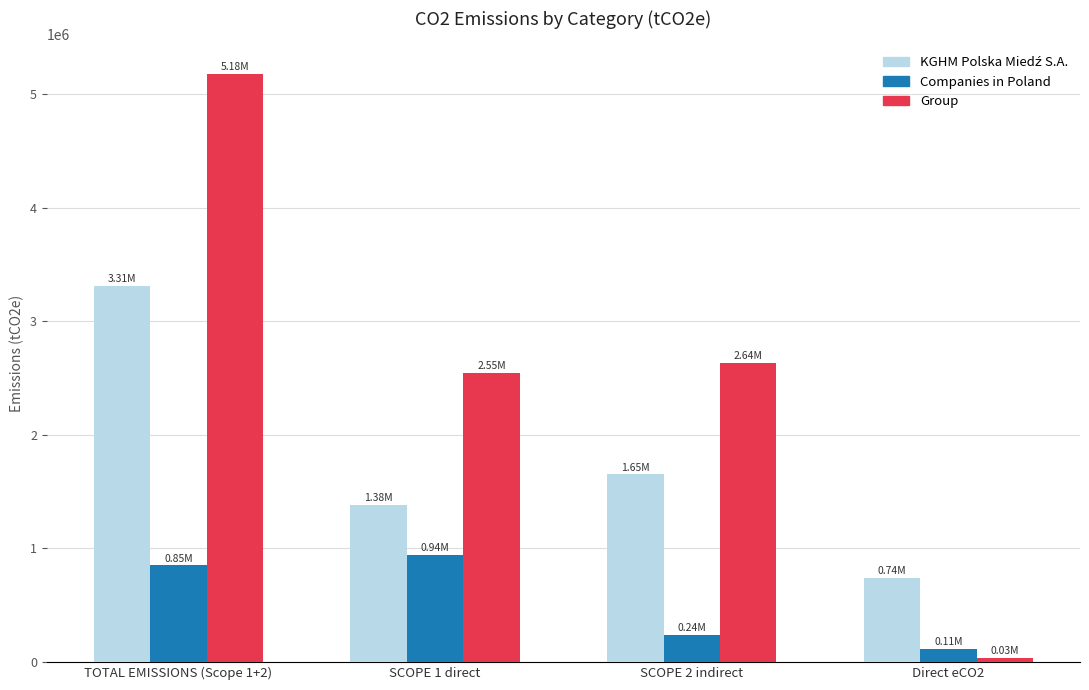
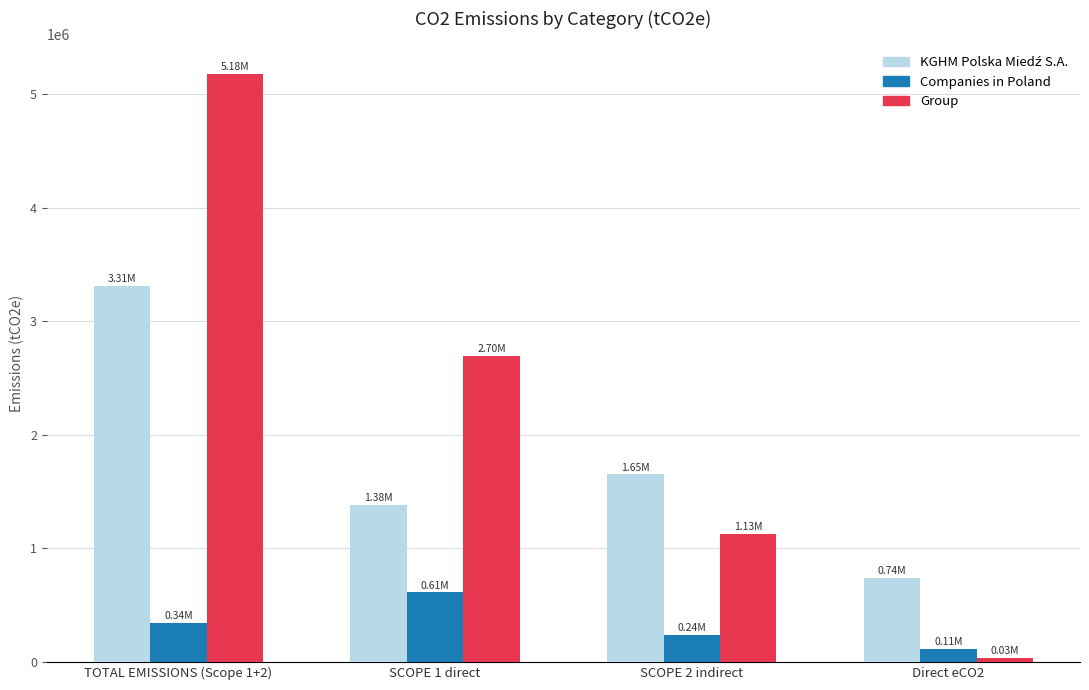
Companies in Poland, TOTAL EMISSIONS (Scope 1+2): 0.85M -> 0.34M
Companies in Poland, SCOPE 1 direct: 0.94M -> 0.61M
Group, SCOPE 1 direct: 2.55M -> 2.70M
Group, SCOPE 2 indirect: 2.64M -> 1.13M
